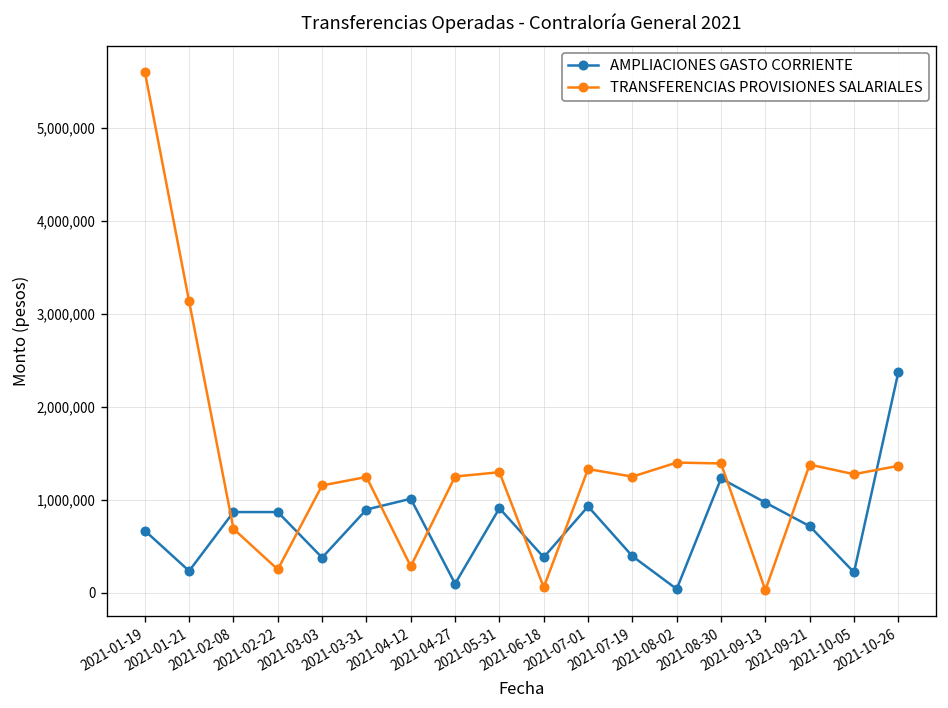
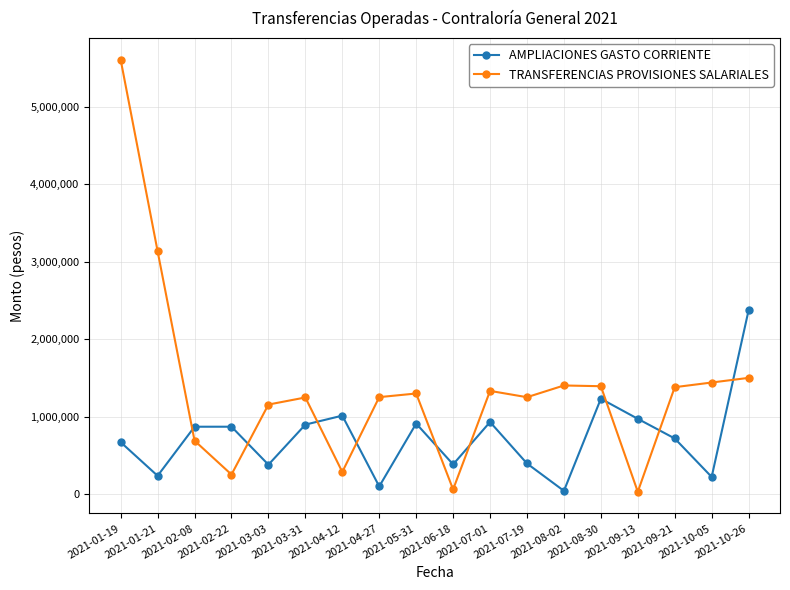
TRANSFERENCIAS PROVISIONES SALARIALES, 2021-10-05: 1,300,000 -> 1,400,000
TRANSFERENCIAS PROVISIONES SALARIALES, 2021-10-26: 1,400,000 -> 1,500,000
